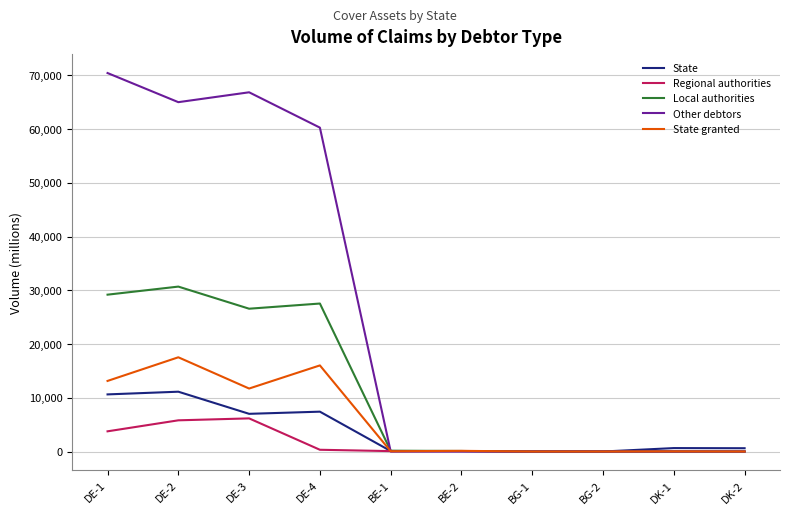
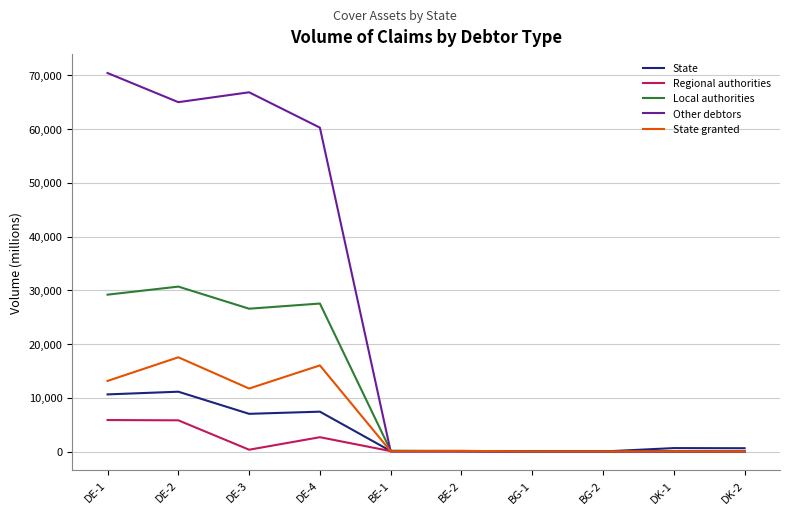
Regional authorities, DE-1: 4,000 -> 6,000
Regional authorities, DE-3: 6,000 -> 0
Regional authorities, DE-4: 0 -> 3,000
